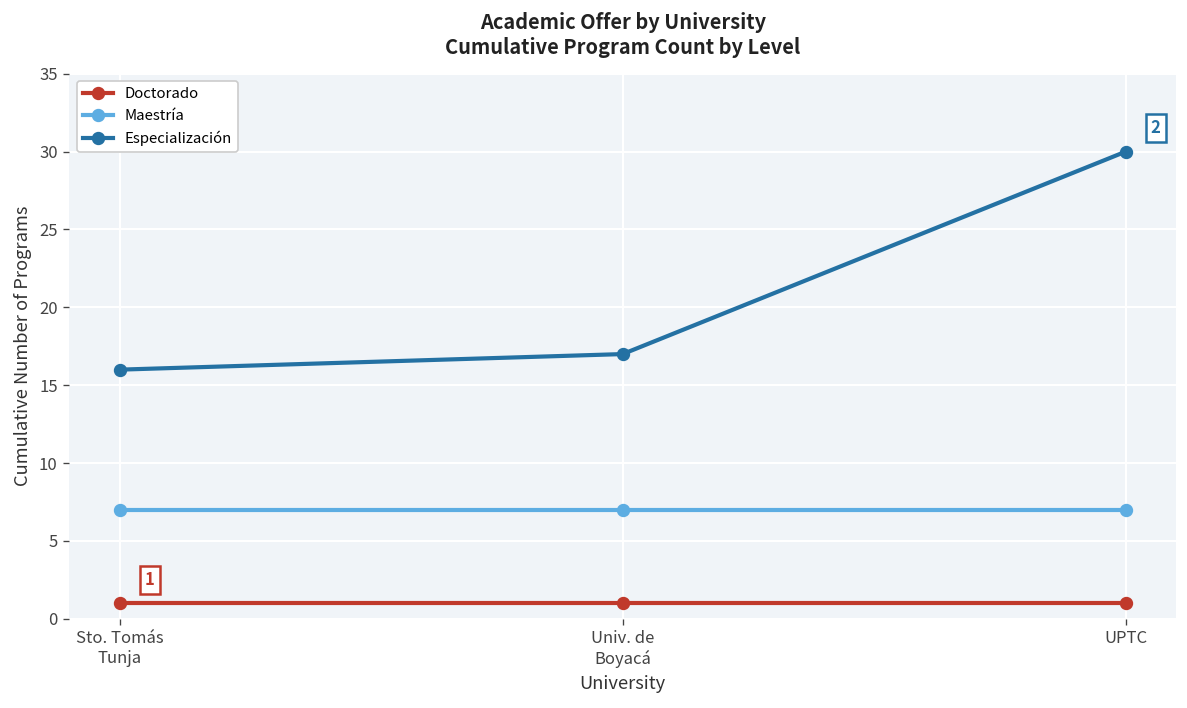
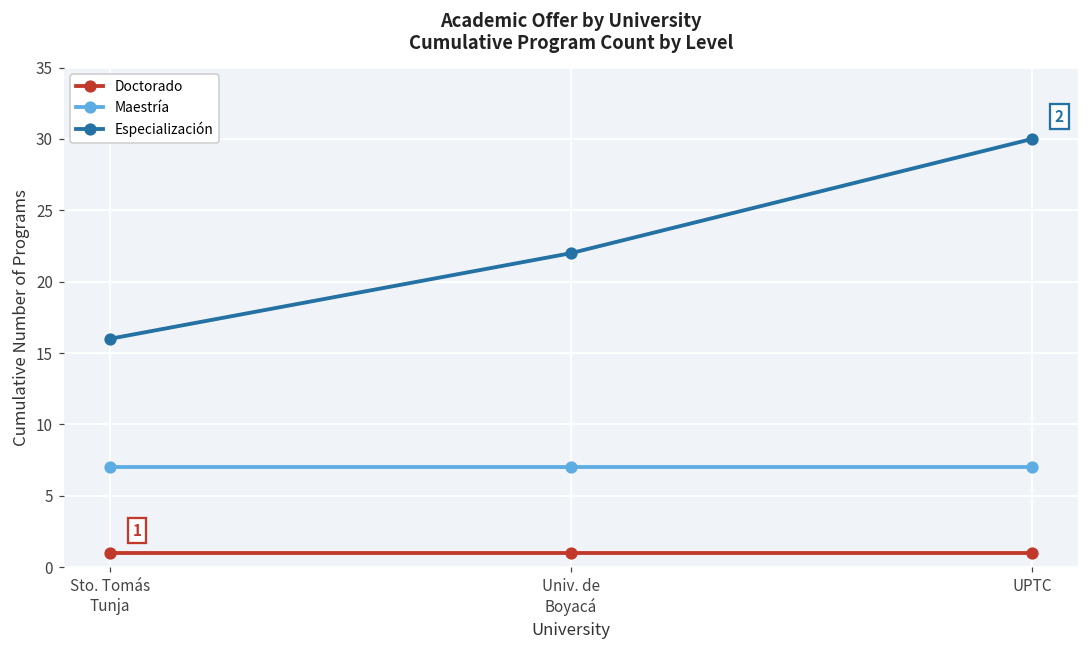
Especialización, Univ. de Boyacá: 17 -> 22
